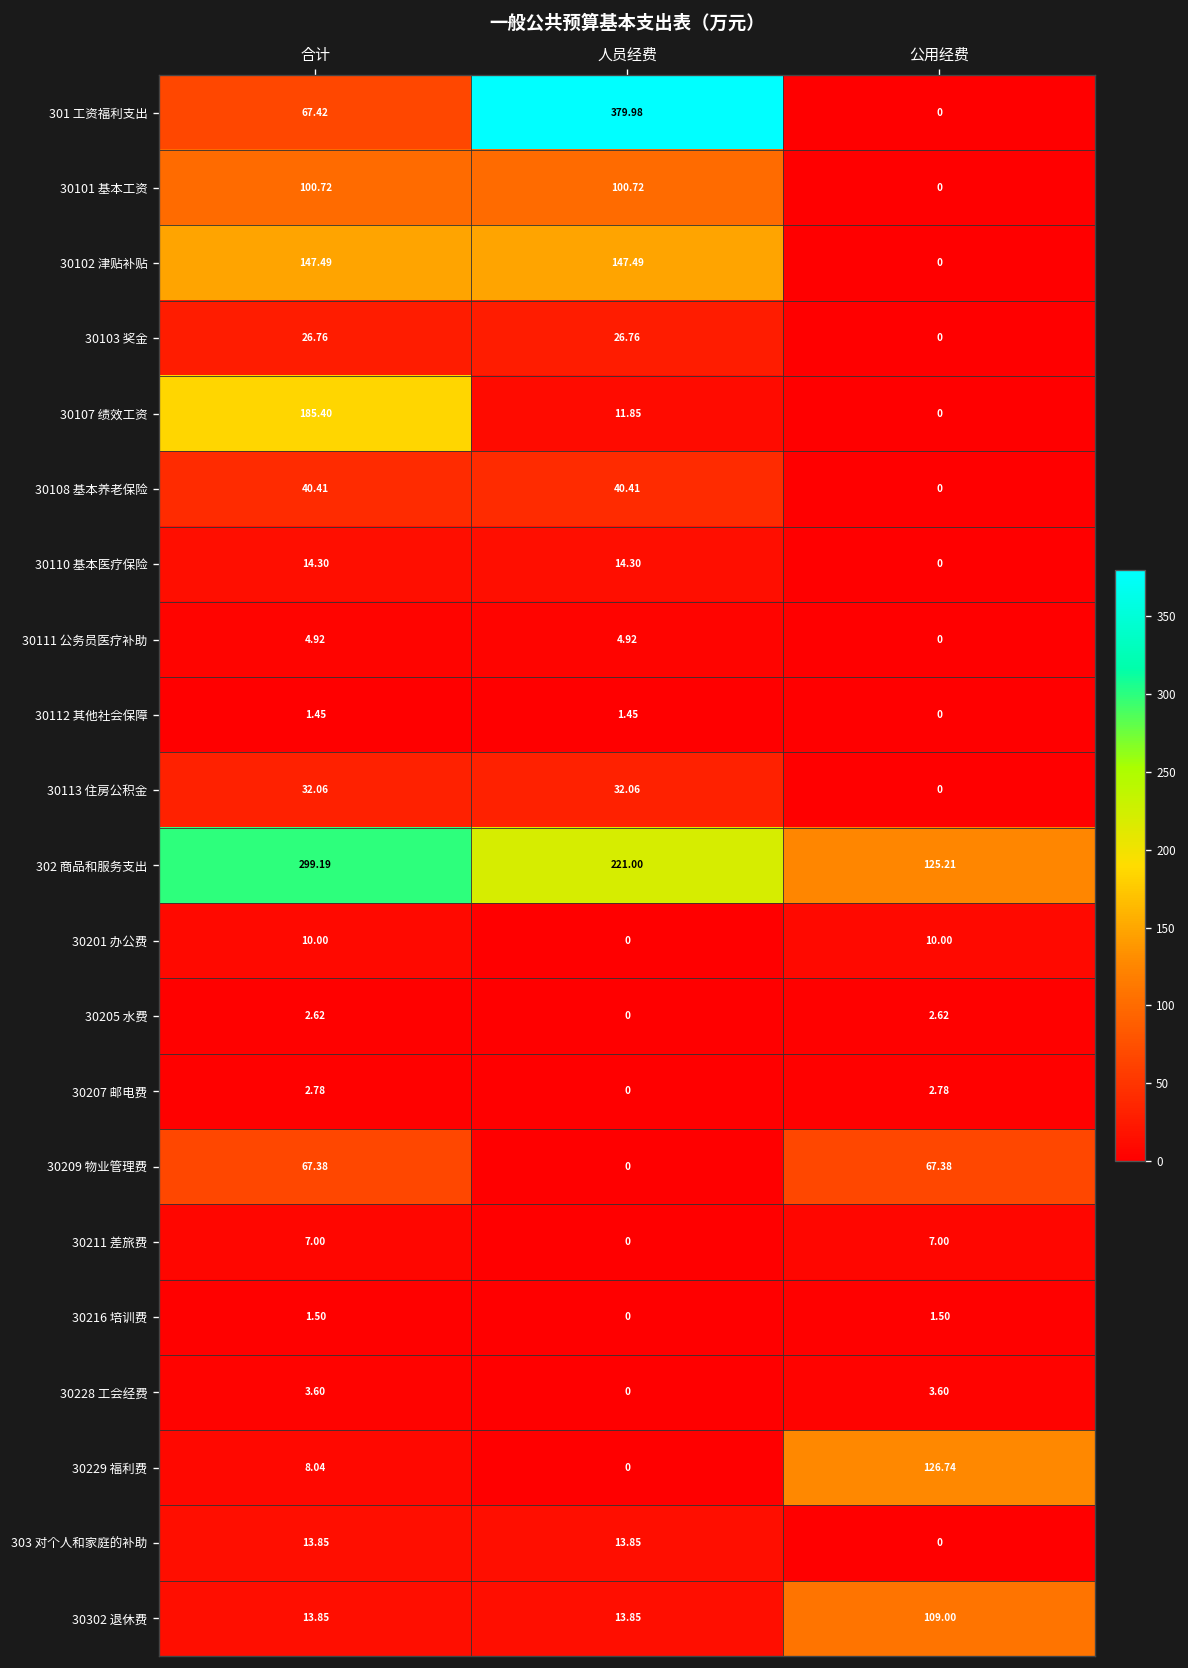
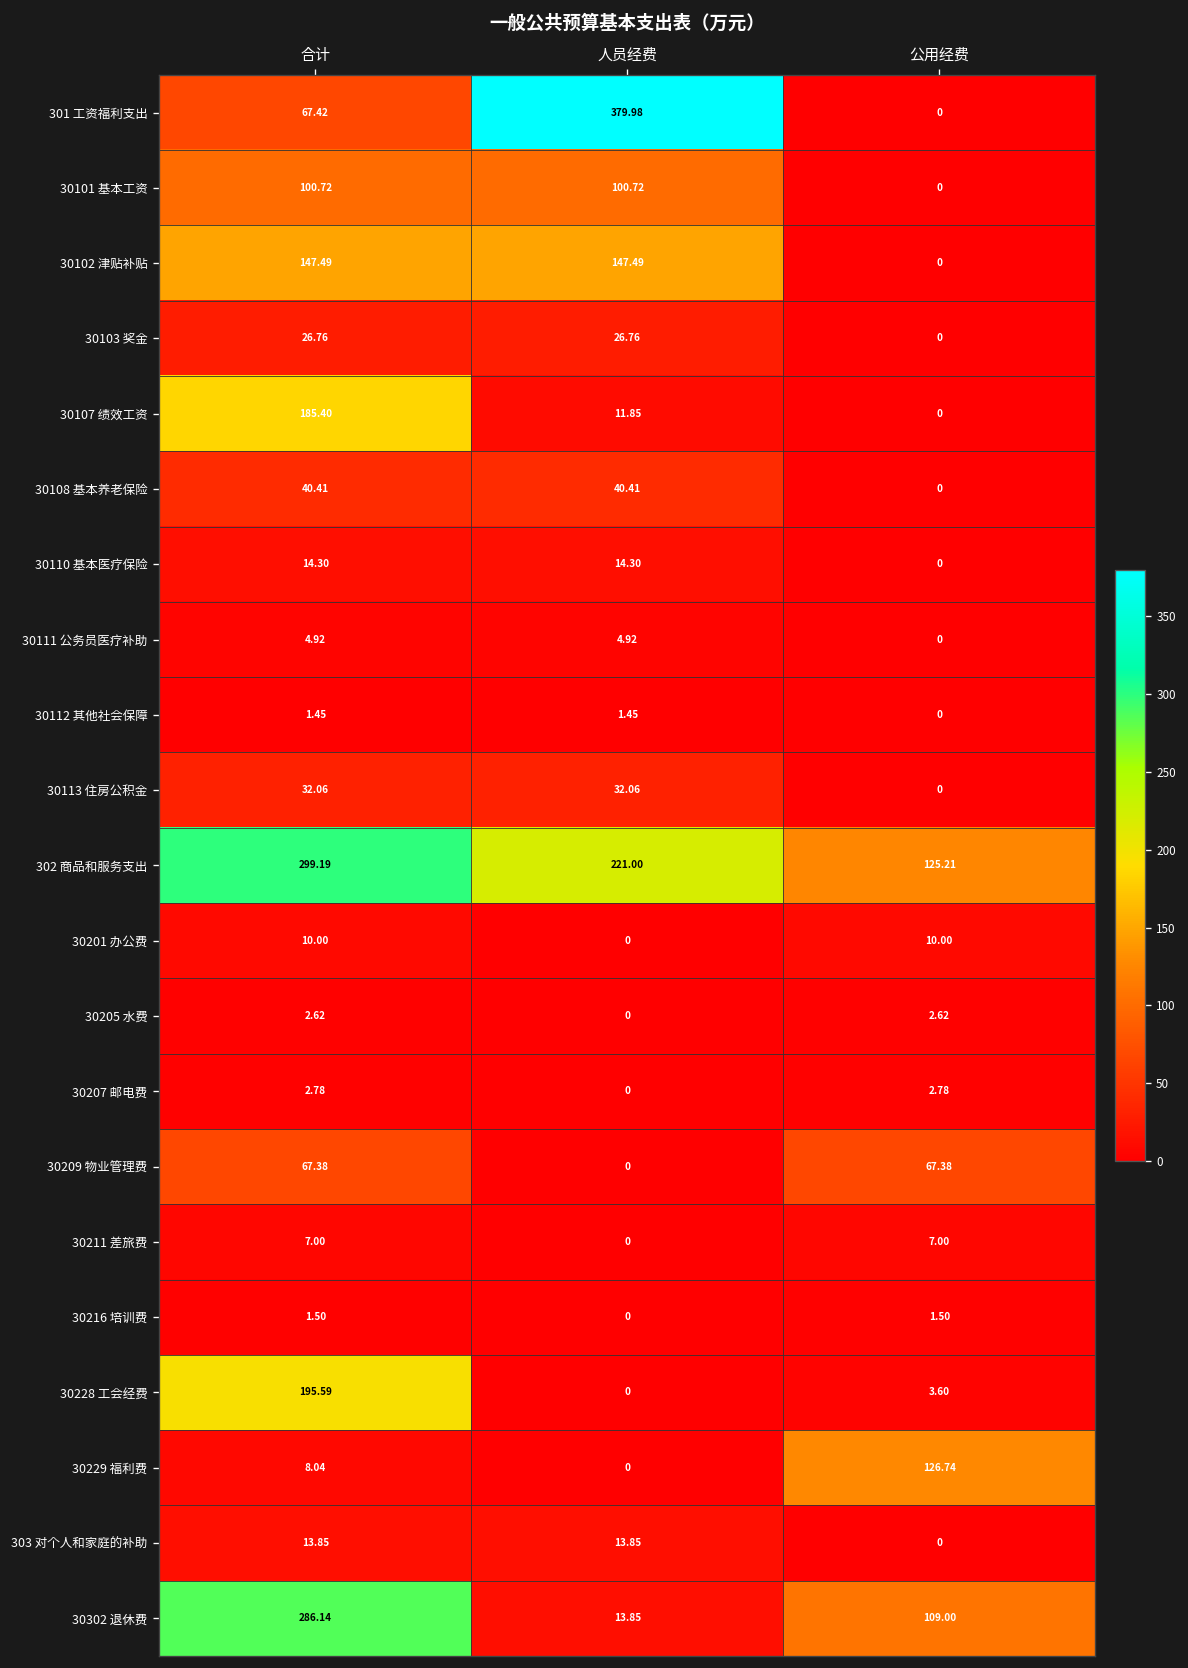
30228 工会经费, 合计: 3.60 -> 195.59
30302 退休费, 合计: 13.85 -> 286.14
